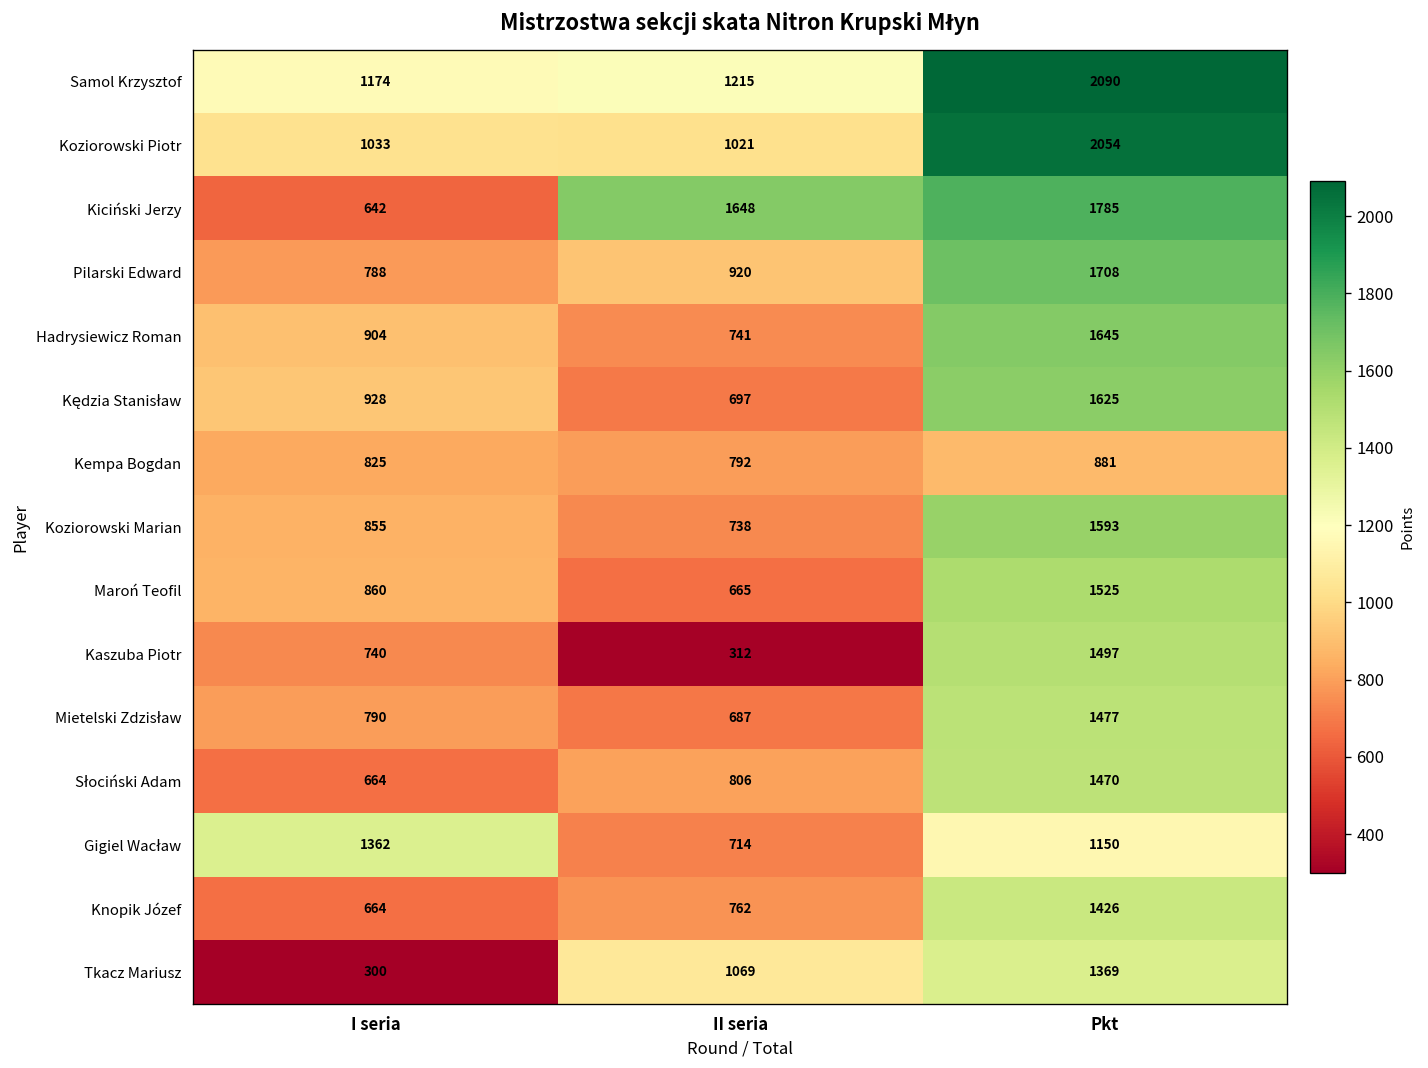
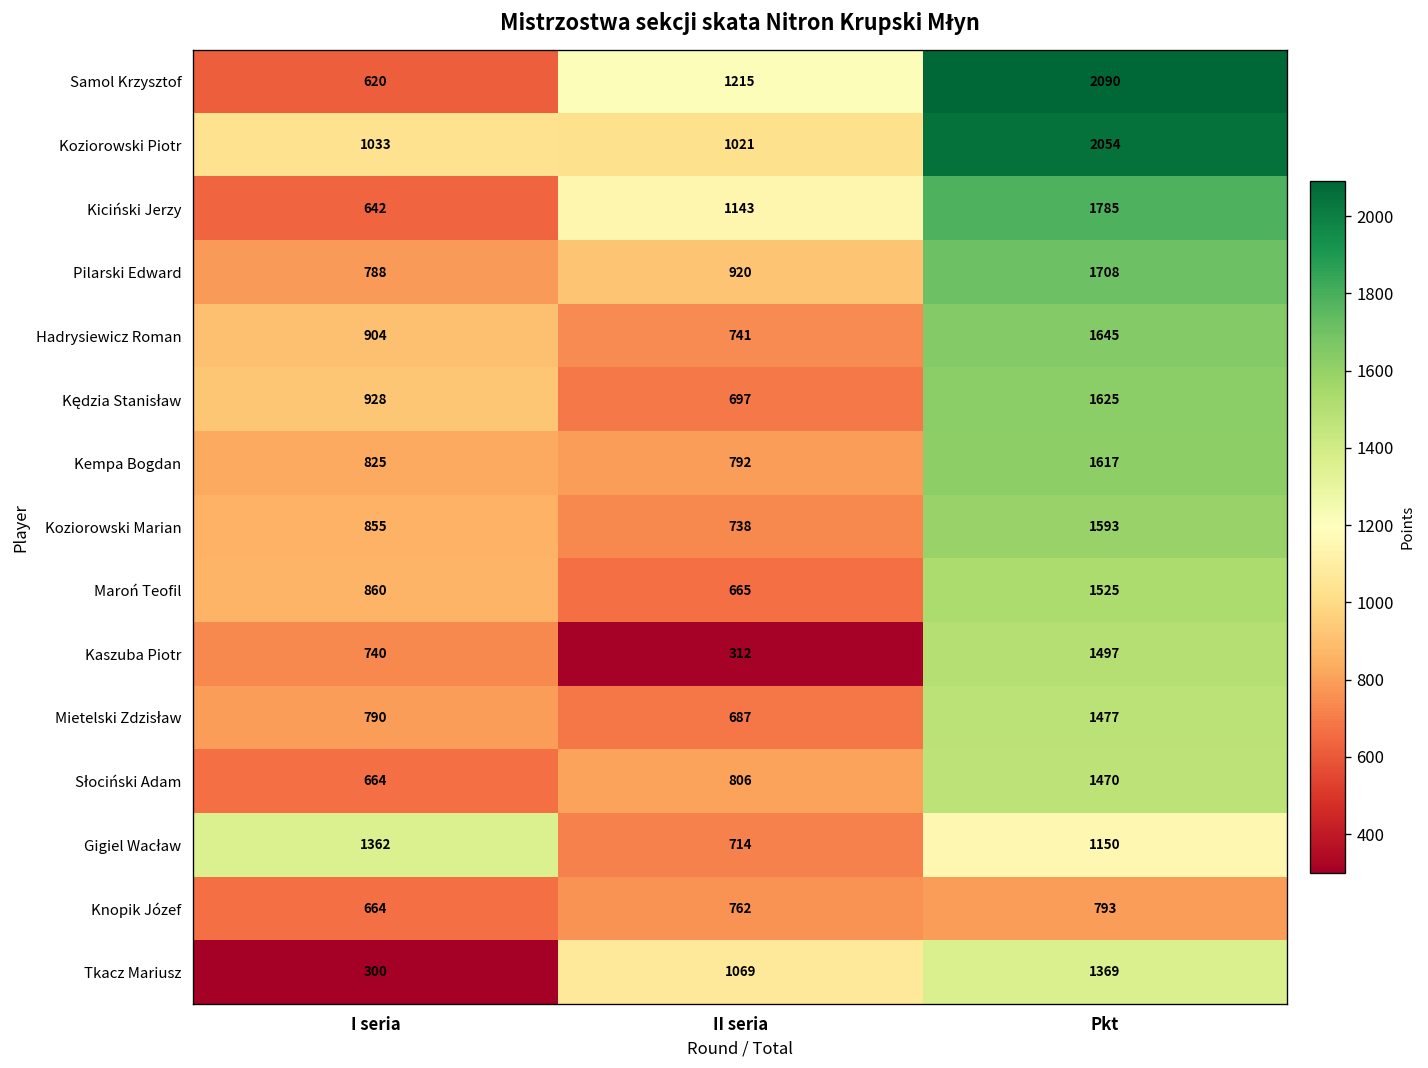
Samol Krzysztof, I seria: 1174 -> 620
Kiciński Jerzy, II seria: 1648 -> 1143
Kempa Bogdan, Pkt: 881 -> 1617
Knopik Józef, Pkt: 1426 -> 793
